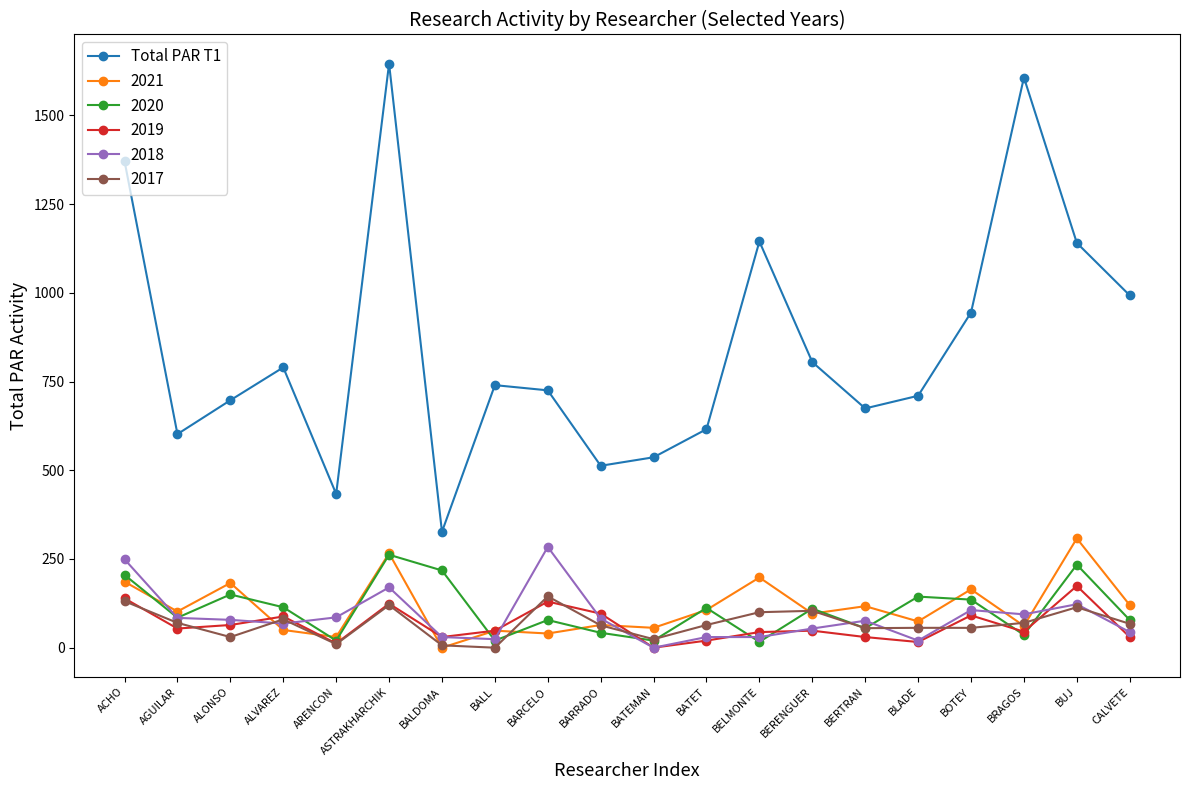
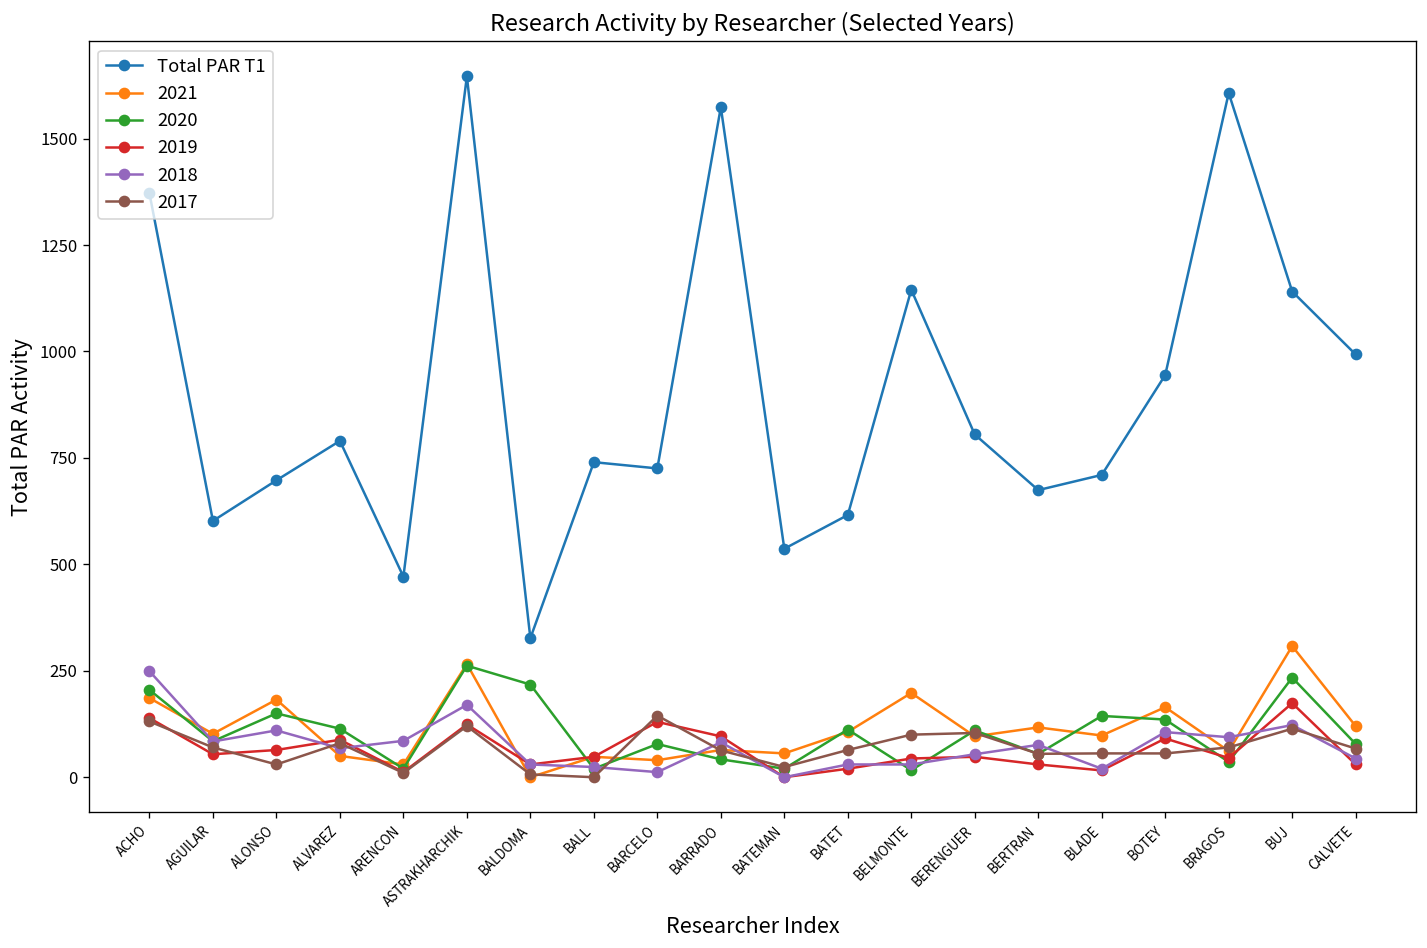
2018, ALONSO: 80 -> 110
Total PAR T1, ARENCON: 430 -> 470
2018, BARCELO: 280 -> 10
Total PAR T1, BARRADO: 510 -> 1570
2021, BLADE: 70 -> 100
